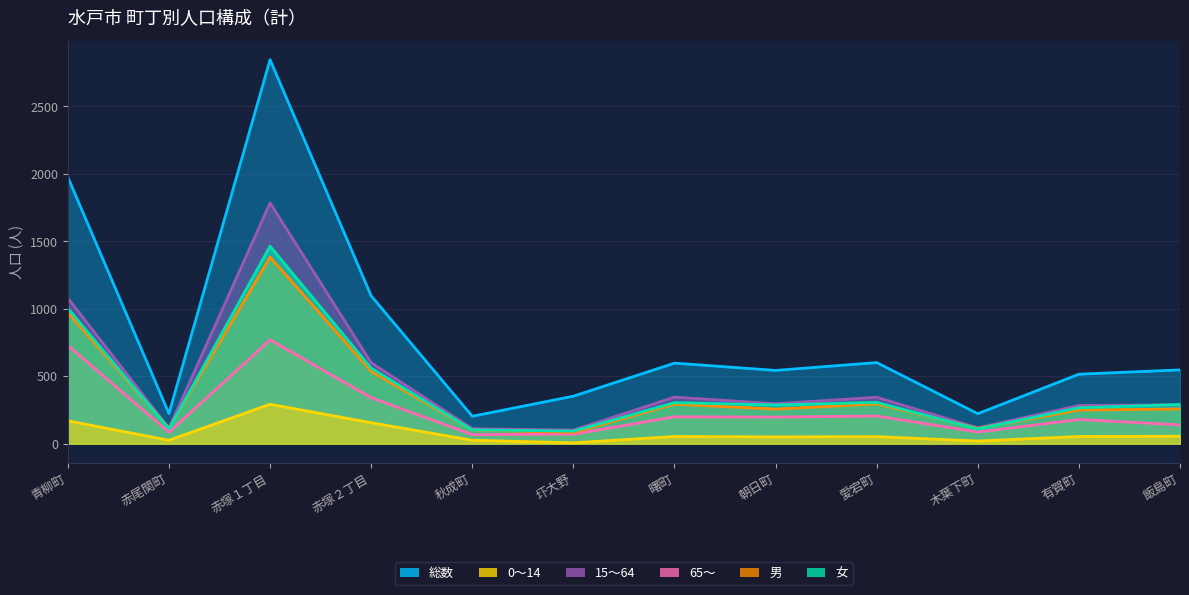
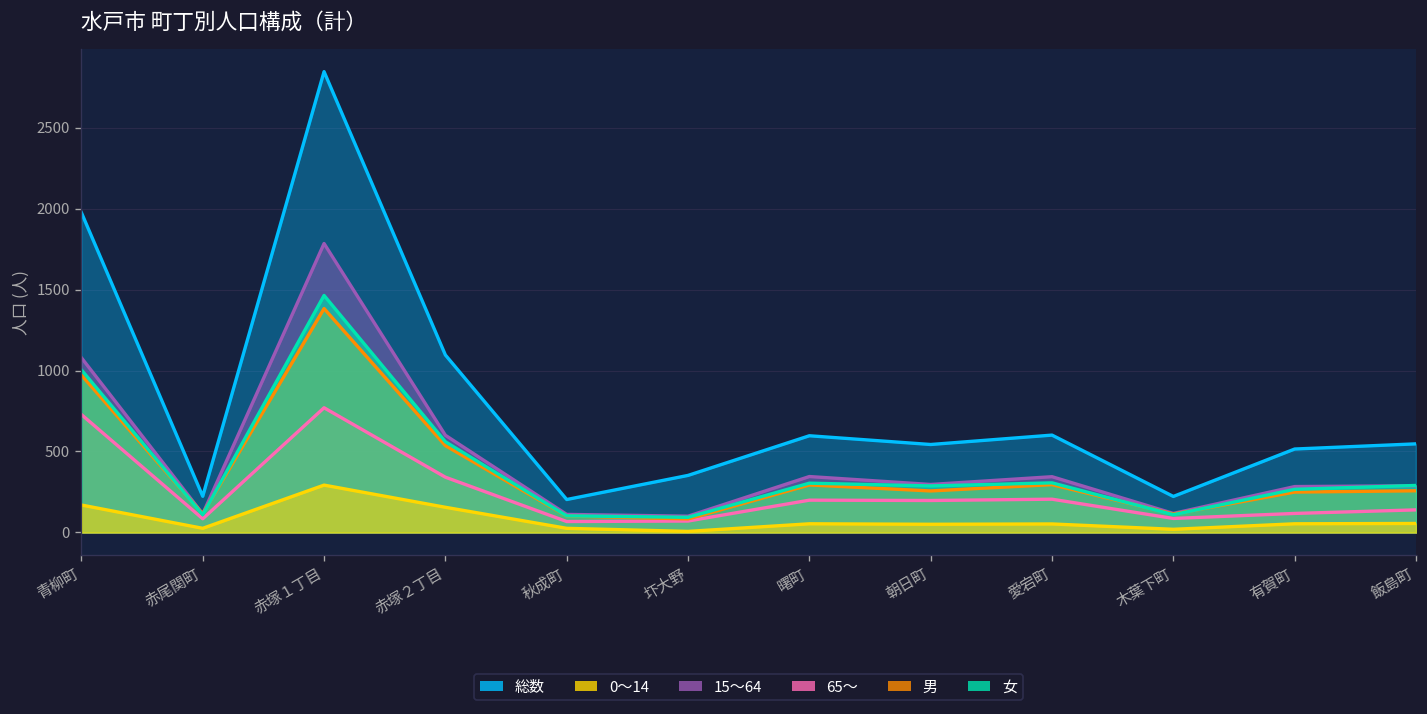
65～, 有賀町: 180 -> 120
